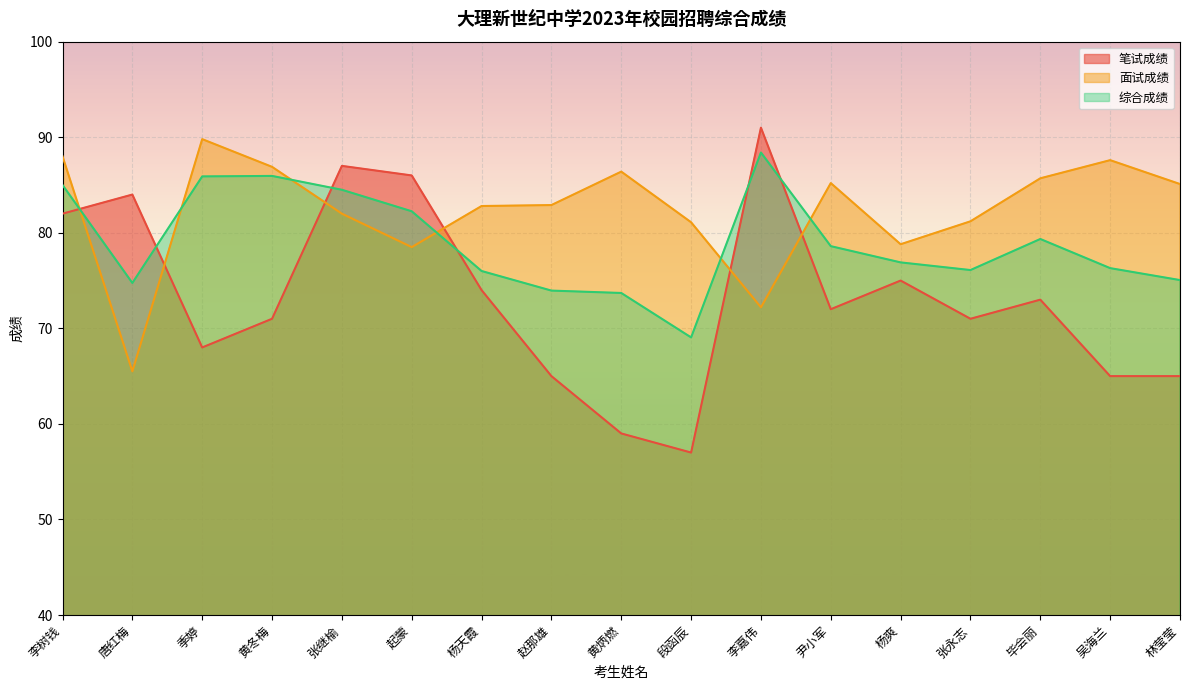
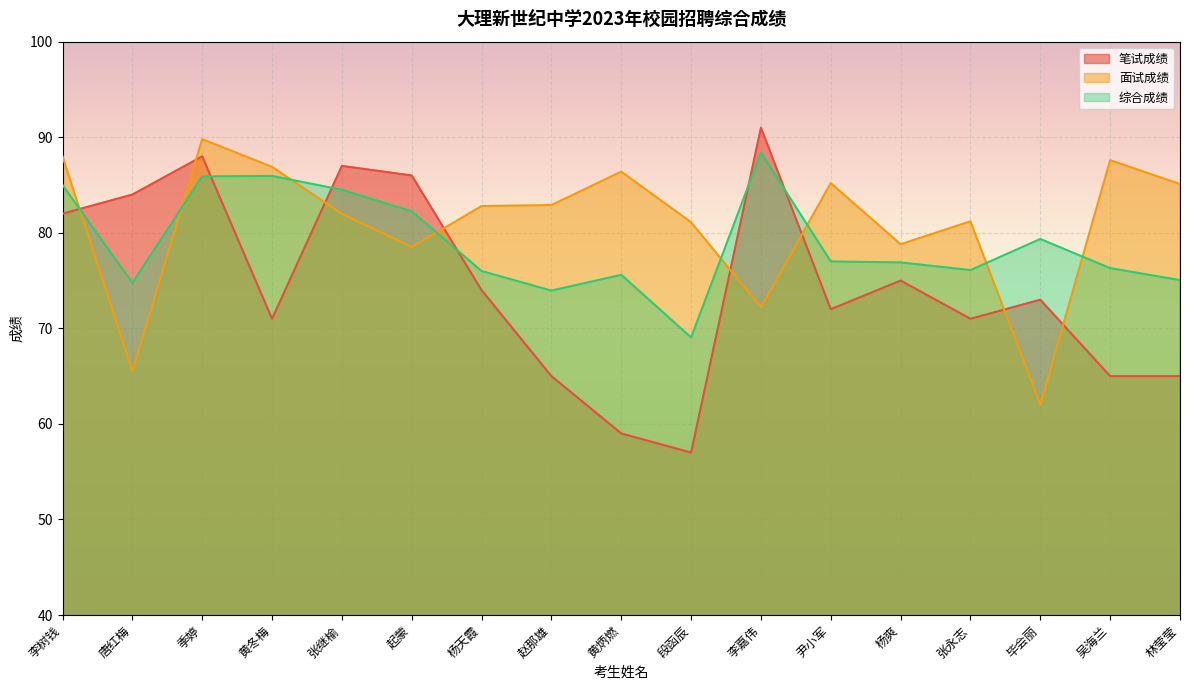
笔试成绩, 季婷: 68 -> 88
综合成绩, 黄炳燃: 74 -> 76
综合成绩, 尹小军: 79 -> 77
面试成绩, 毕会丽: 86 -> 62
